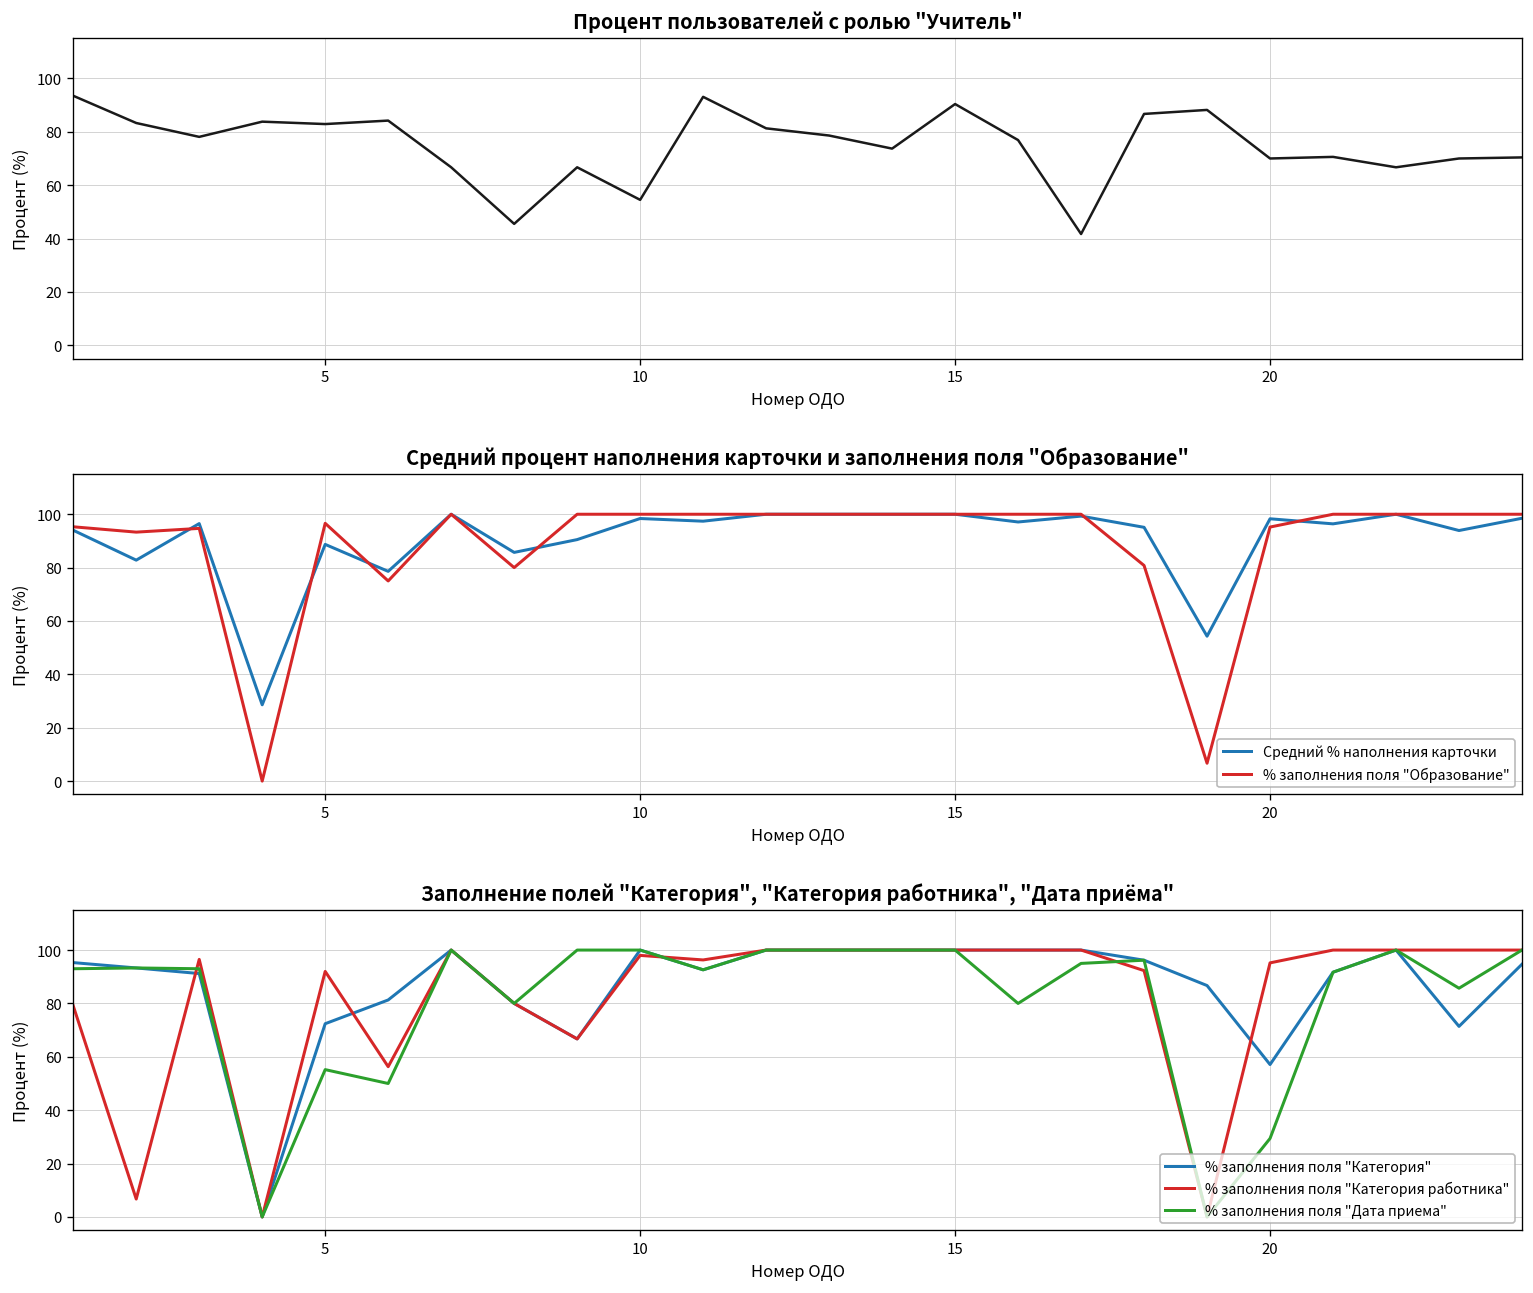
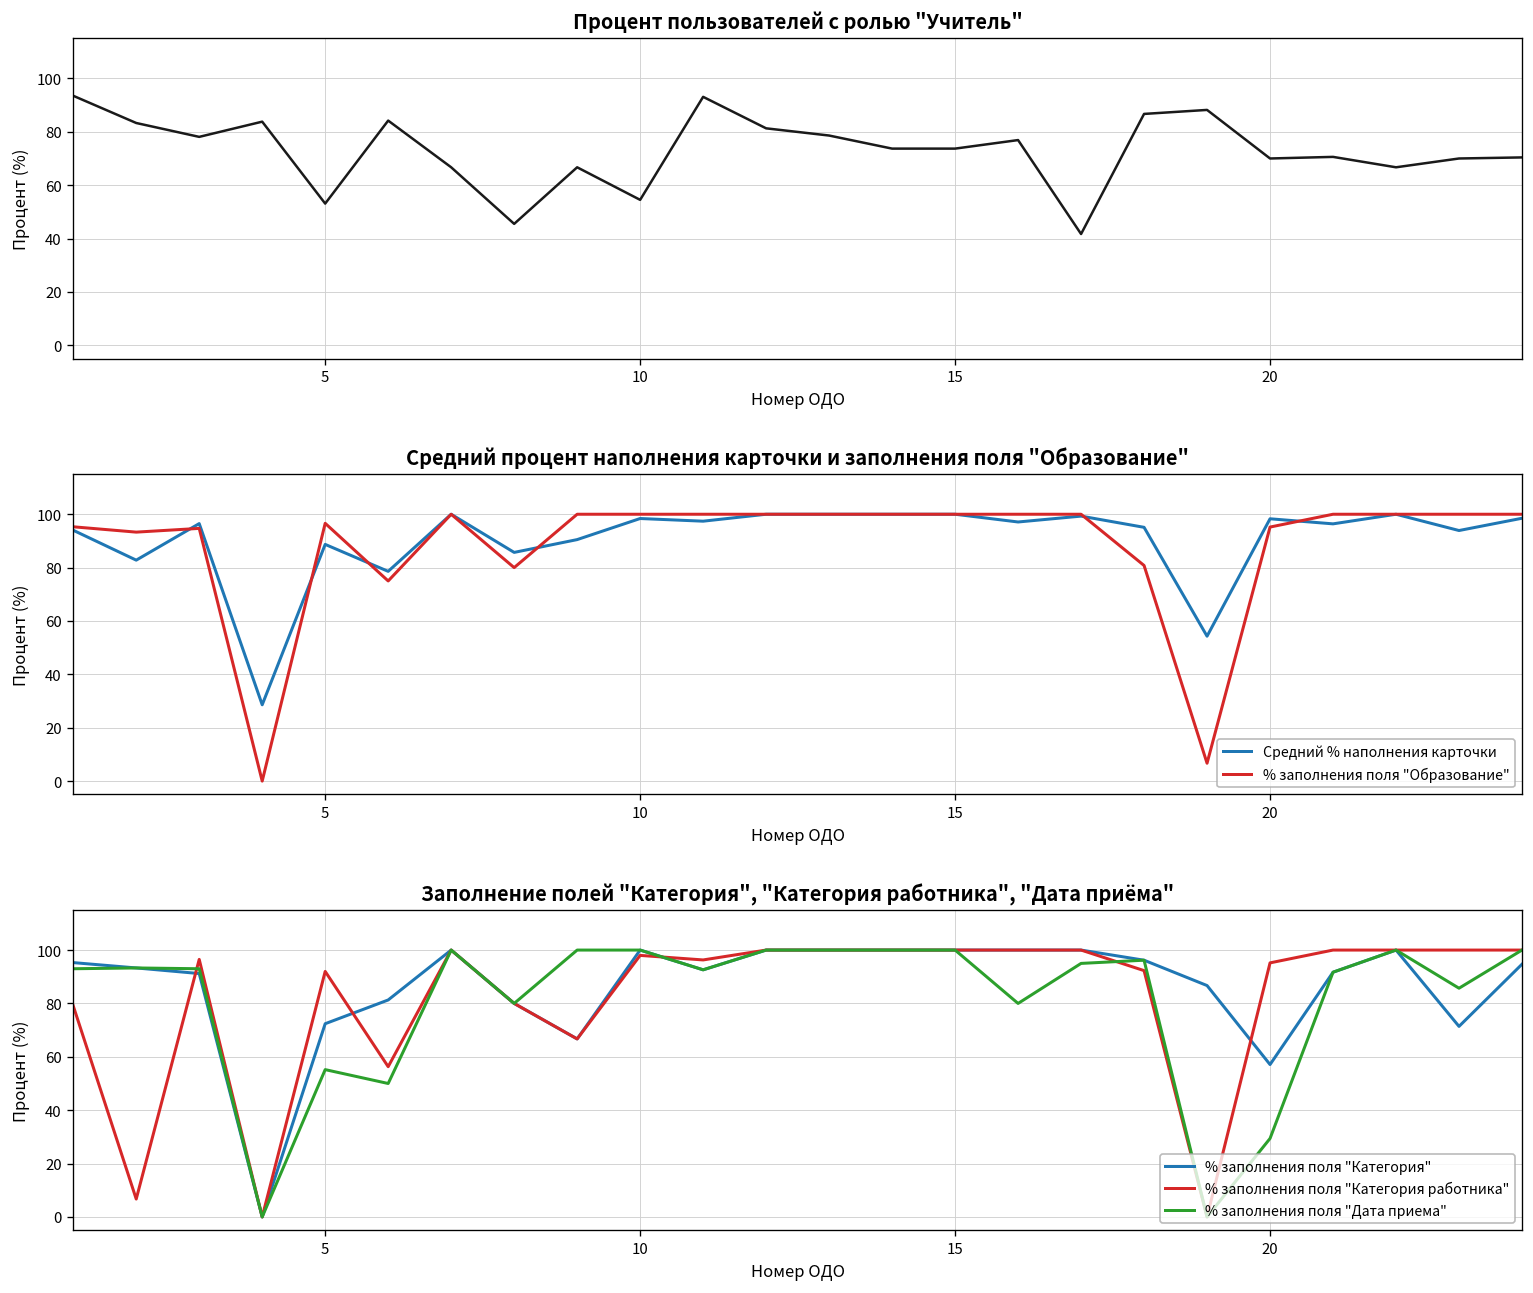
Процент пользователей с ролью "Учитель", 5: 83 -> 53
Процент пользователей с ролью "Учитель", 15: 90 -> 74
